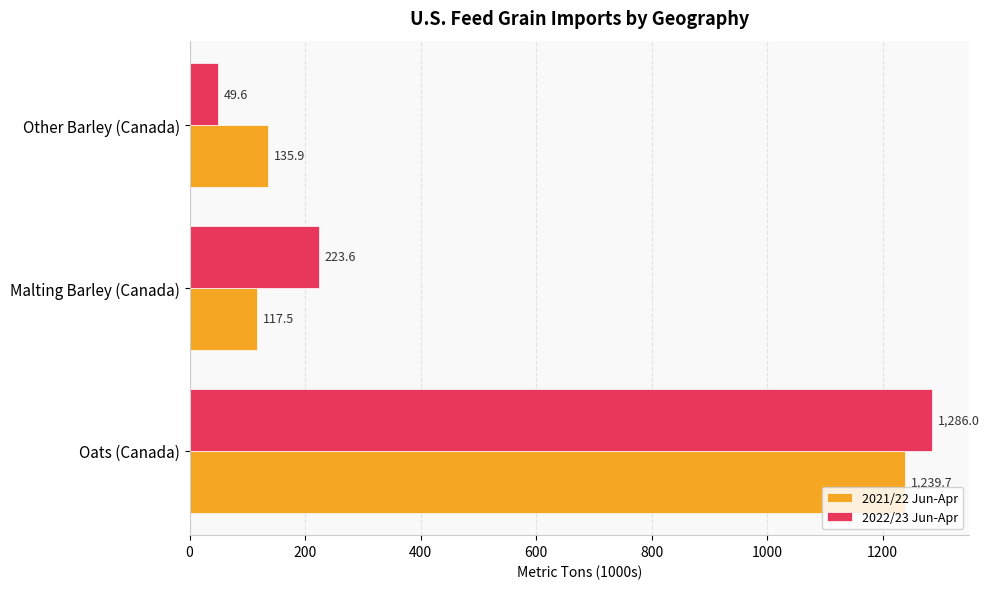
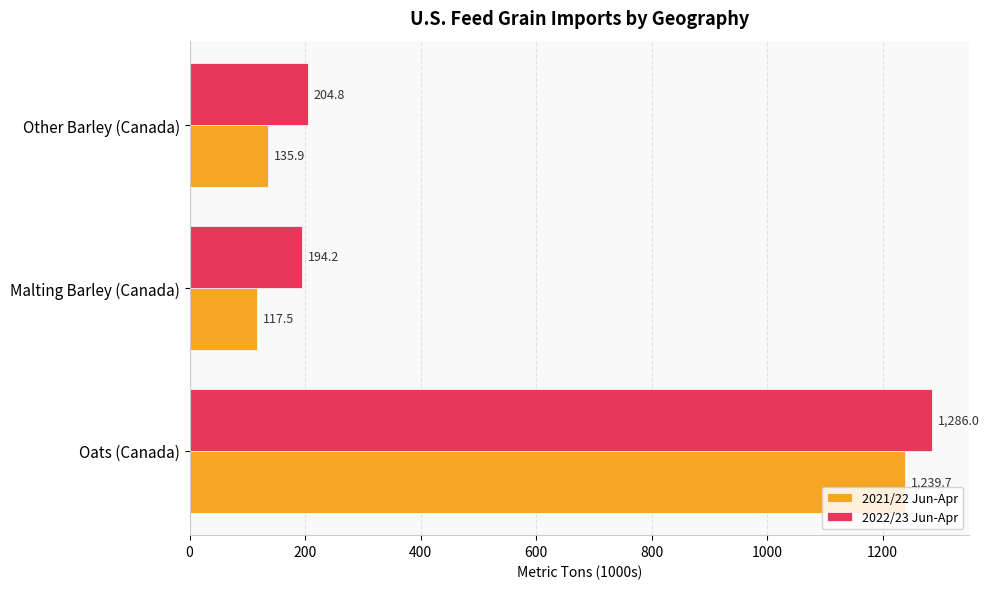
2022/23 Jun-Apr, Other Barley (Canada): 49.6 -> 204.8
2022/23 Jun-Apr, Malting Barley (Canada): 223.6 -> 194.2
